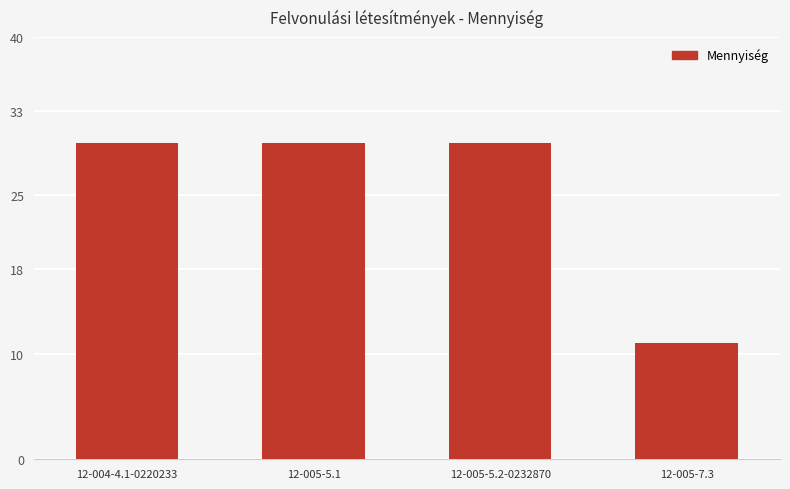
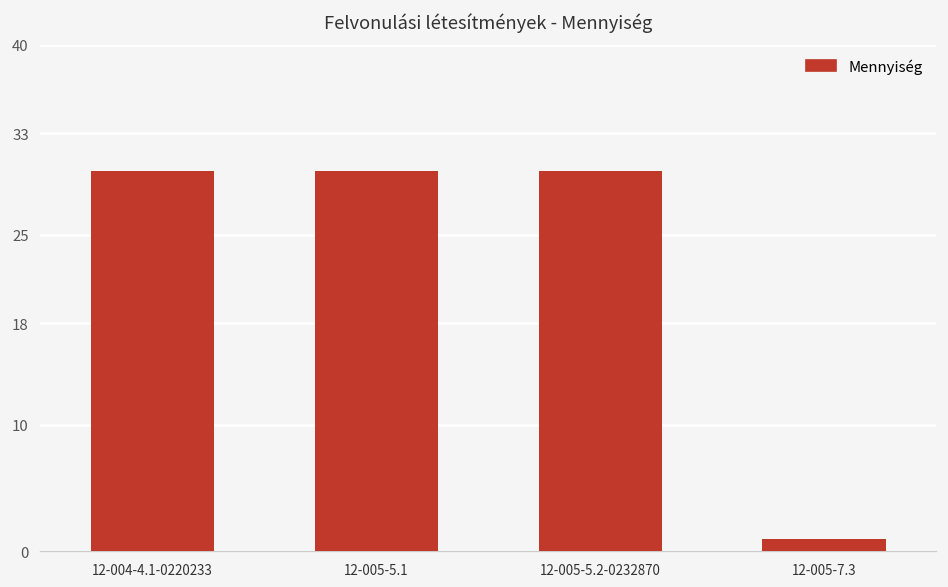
12-005-7.3: 11 -> 1
